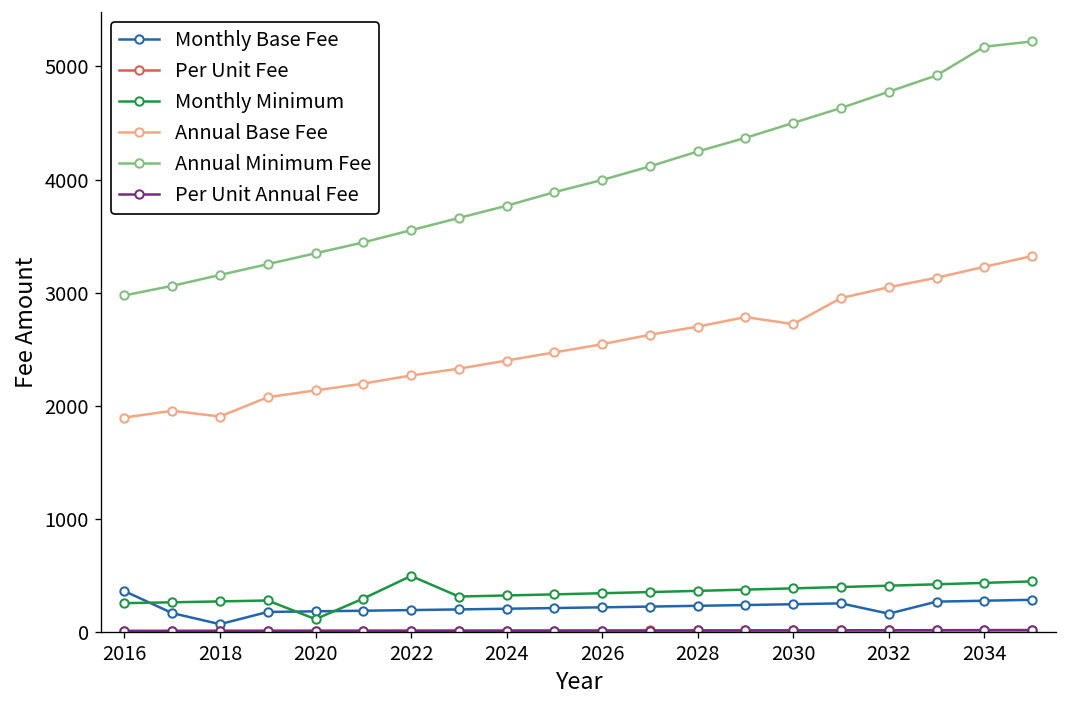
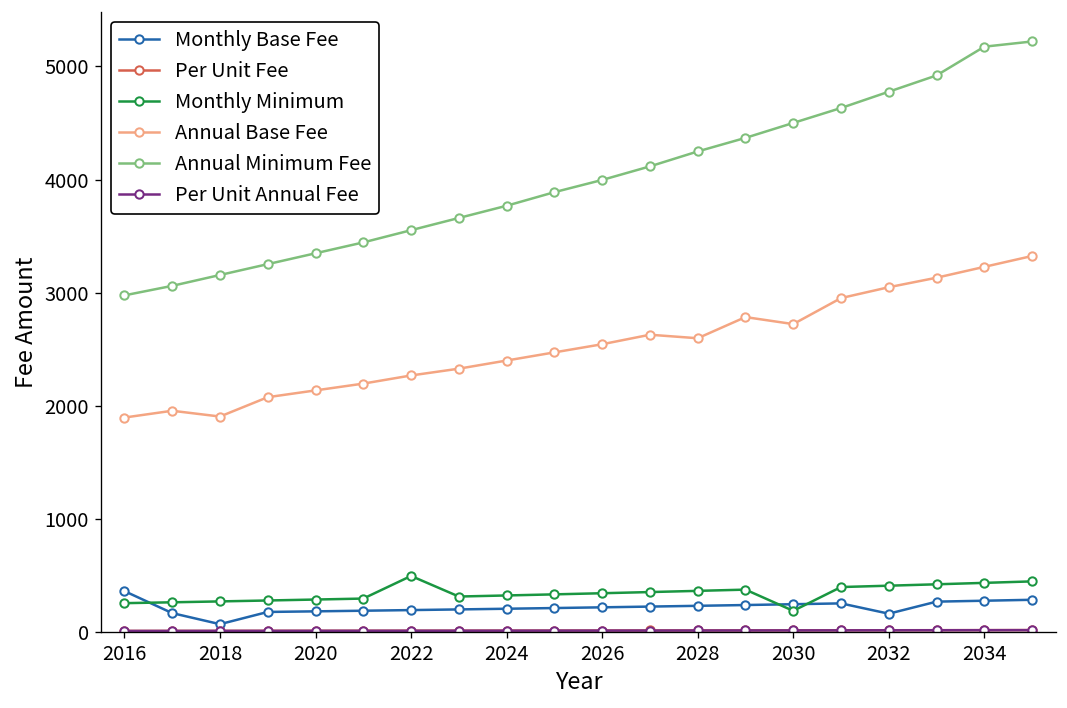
Monthly Minimum, 2020: 100 -> 300
Annual Base Fee, 2028: 2700 -> 2600
Monthly Minimum, 2030: 400 -> 200
